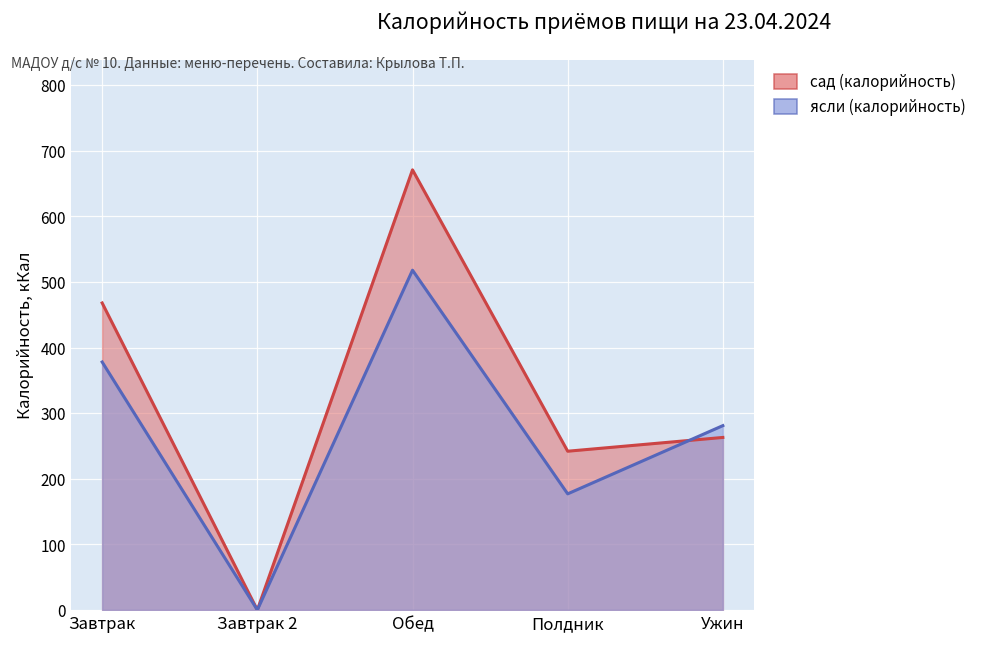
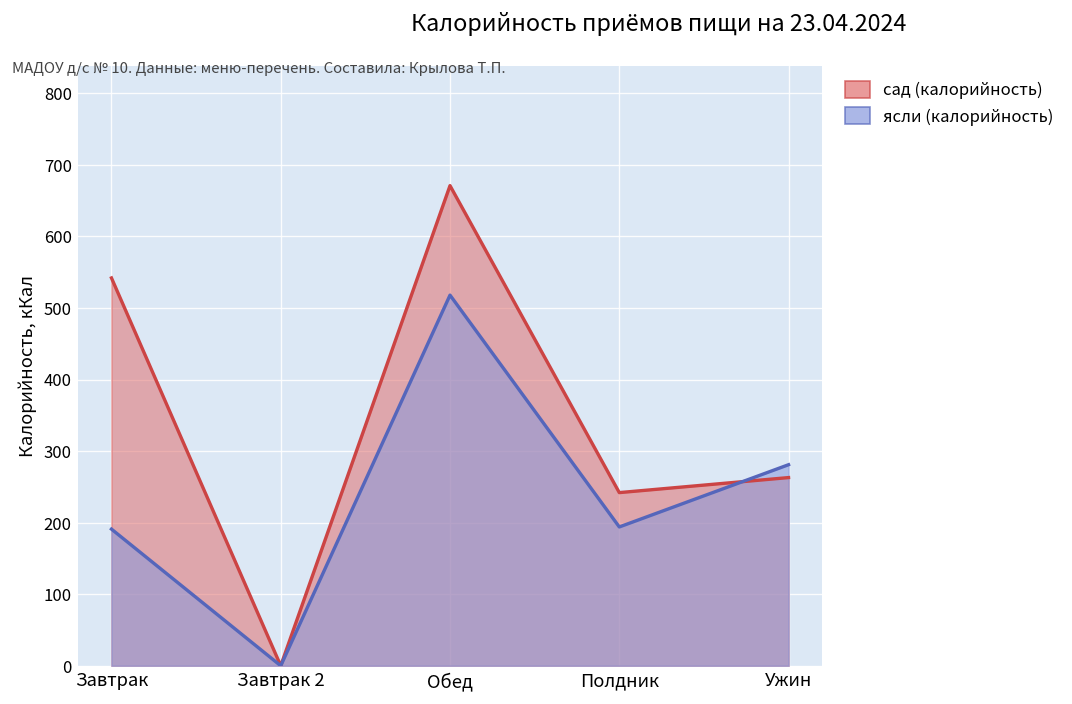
сад (калорийность), Завтрак: 470 -> 540
ясли (калорийность), Завтрак: 380 -> 190
ясли (калорийность), Полдник: 180 -> 190
